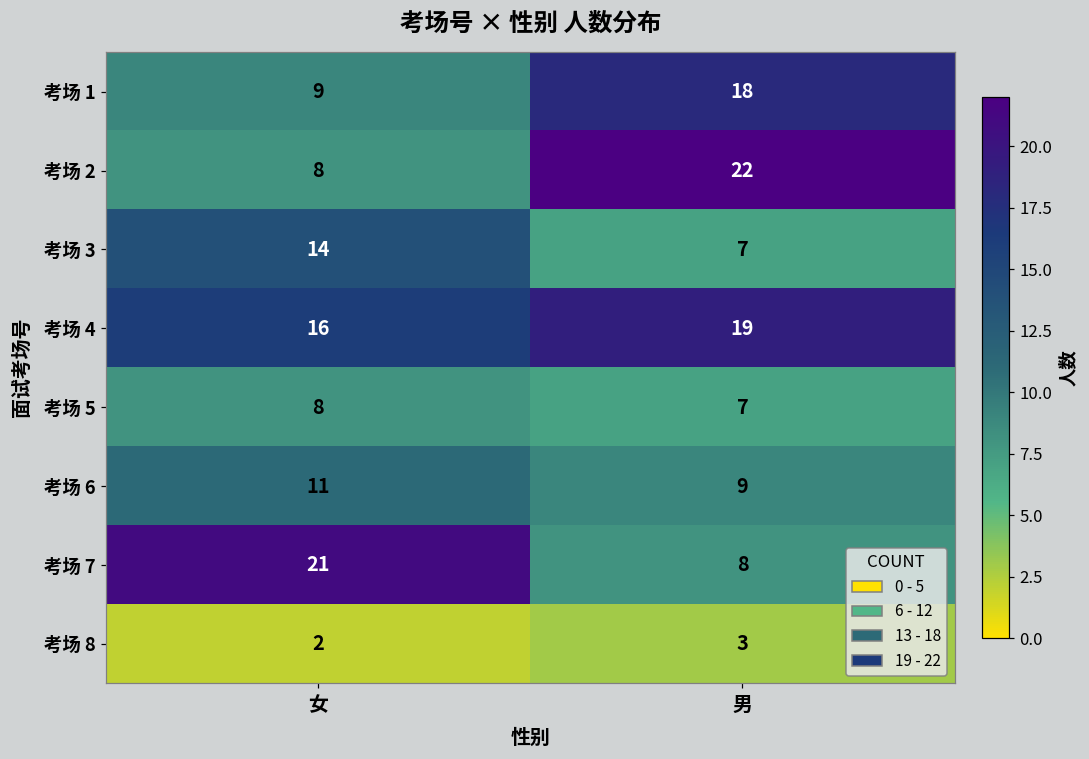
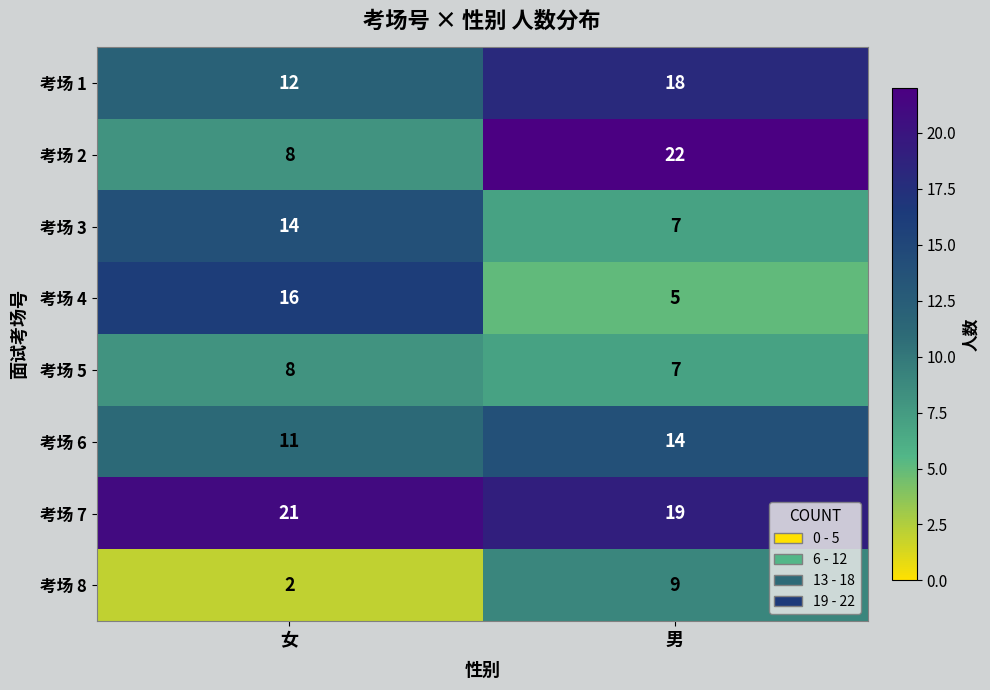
考场 1, 女: 9 -> 12
考场 4, 男: 19 -> 5
考场 6, 男: 9 -> 14
考场 7, 男: 8 -> 19
考场 8, 男: 3 -> 9
